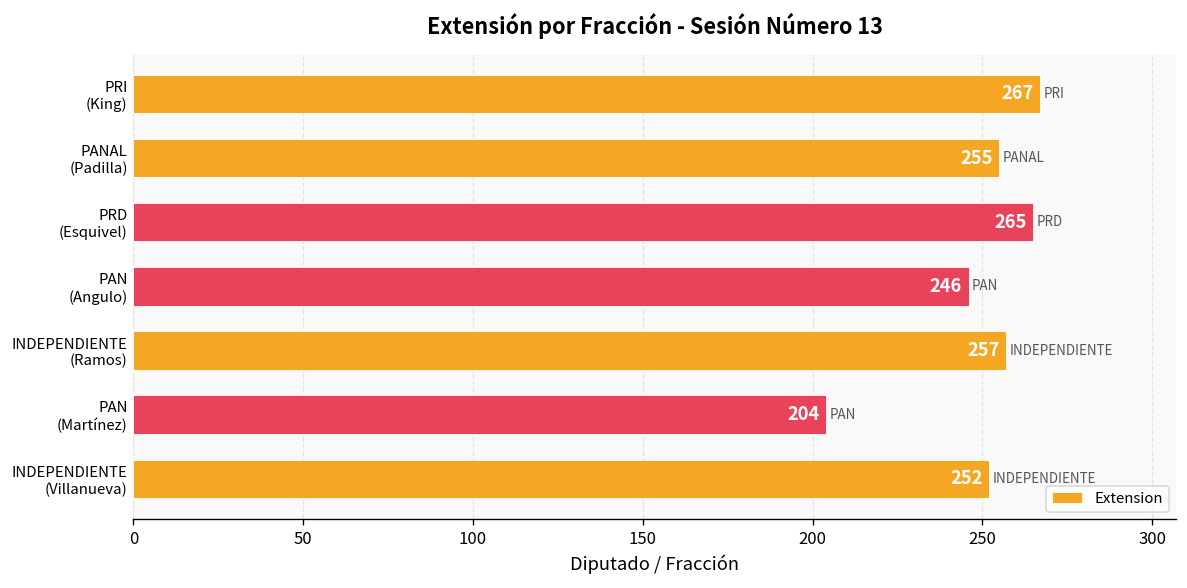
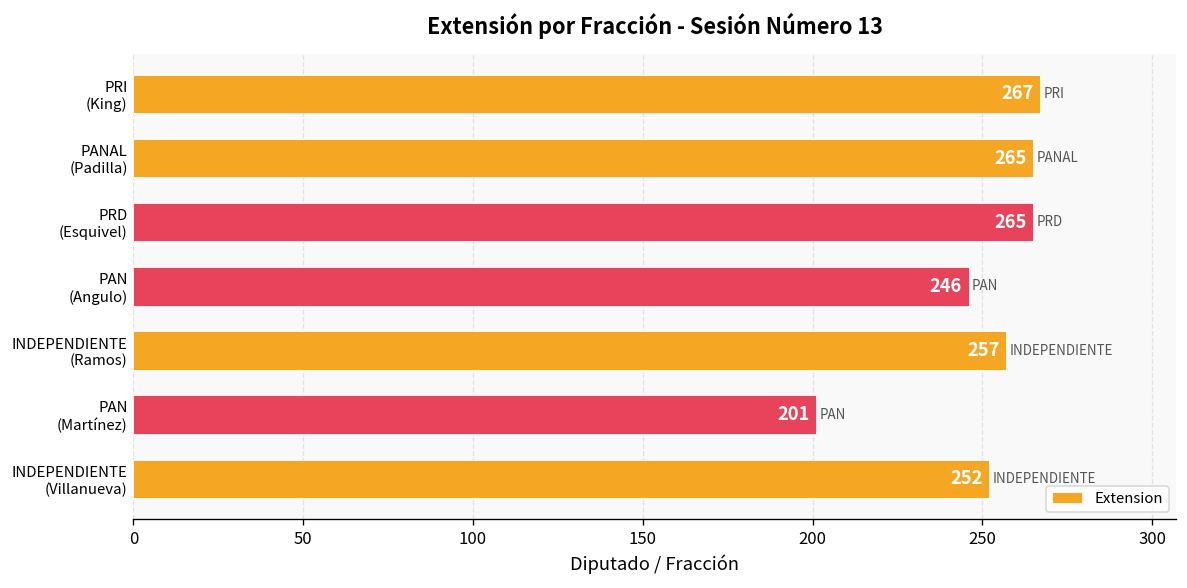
PANAL (Padilla): 255 -> 265
PAN (Martínez): 204 -> 201
